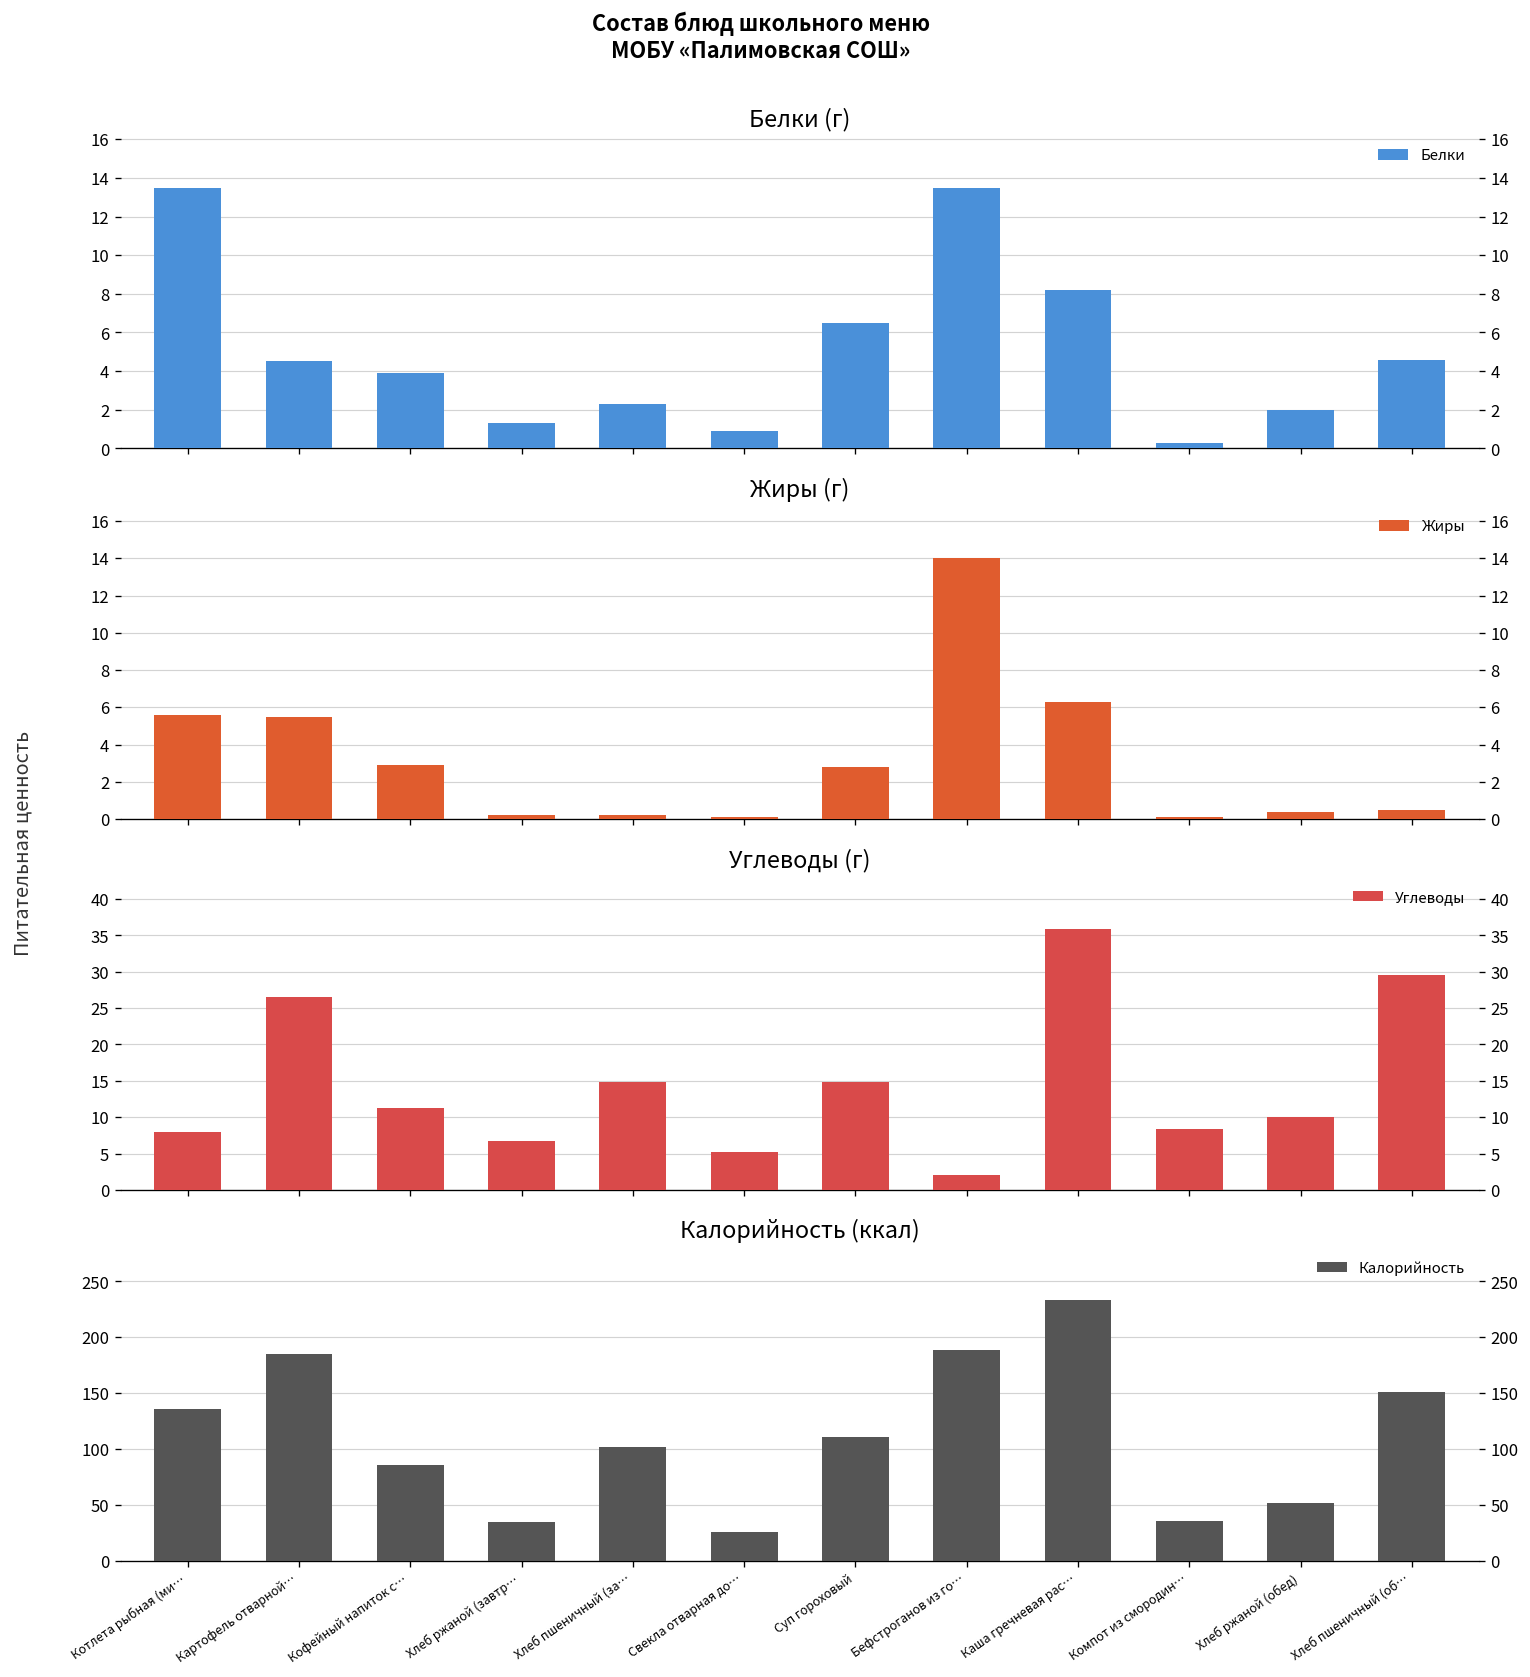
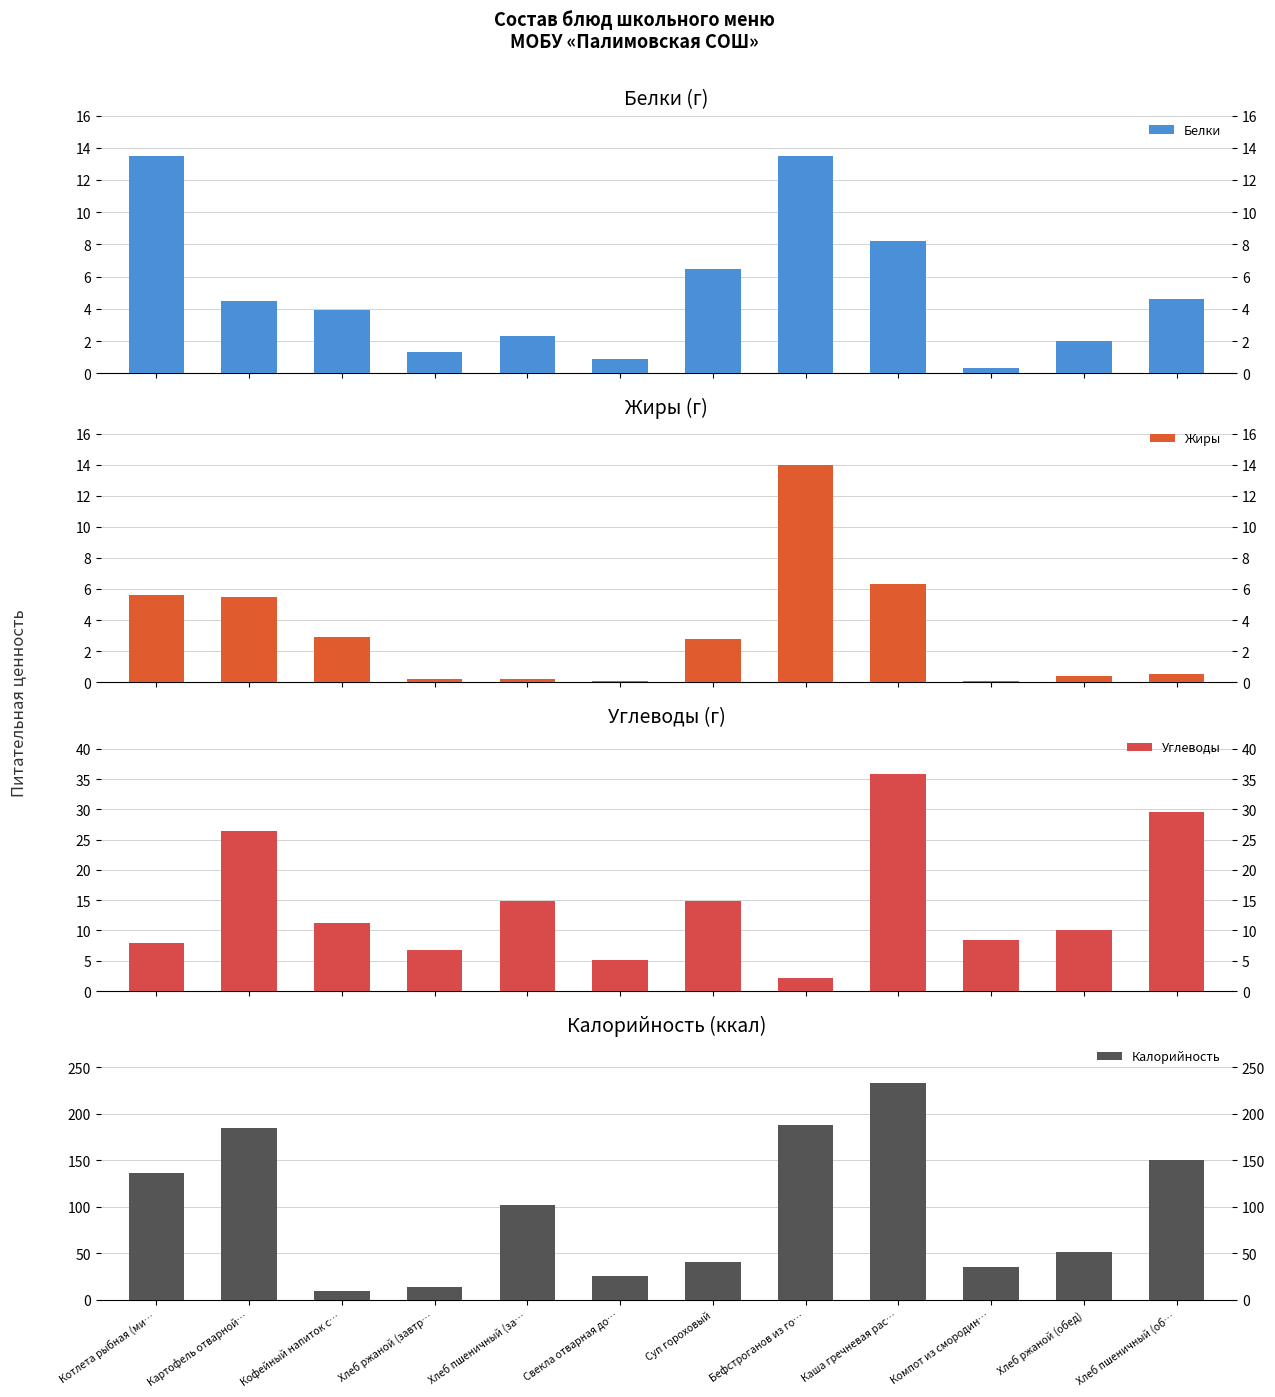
Калорийность (ккал), Кофейный напиток с…: 90 -> 10
Калорийность (ккал), Хлеб ржаной (завтр…: 30 -> 10
Калорийность (ккал), Суп гороховый: 110 -> 40
